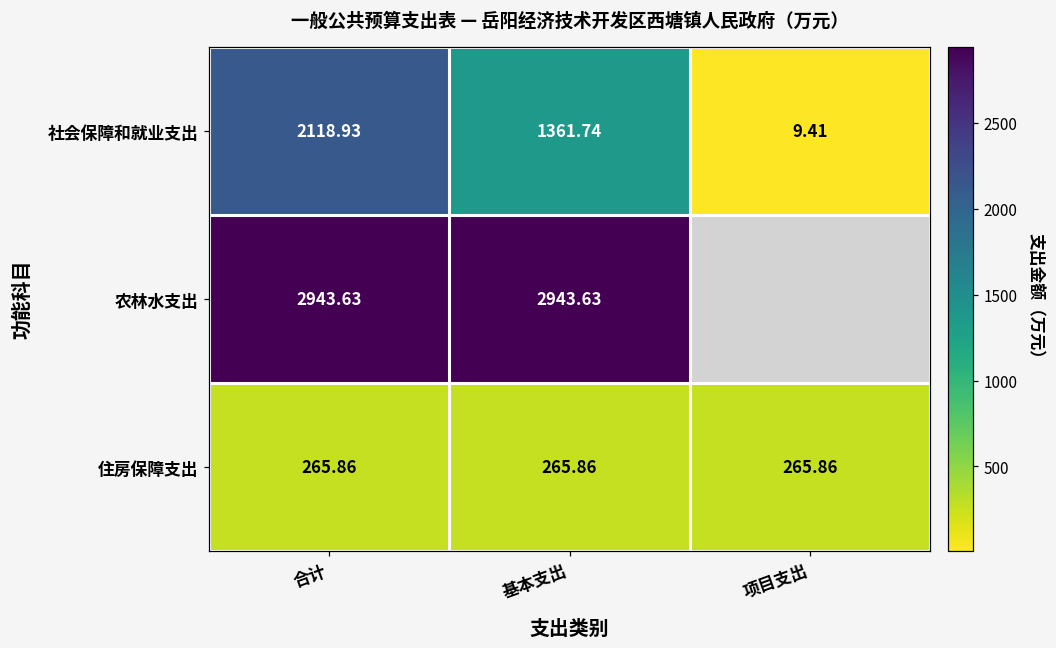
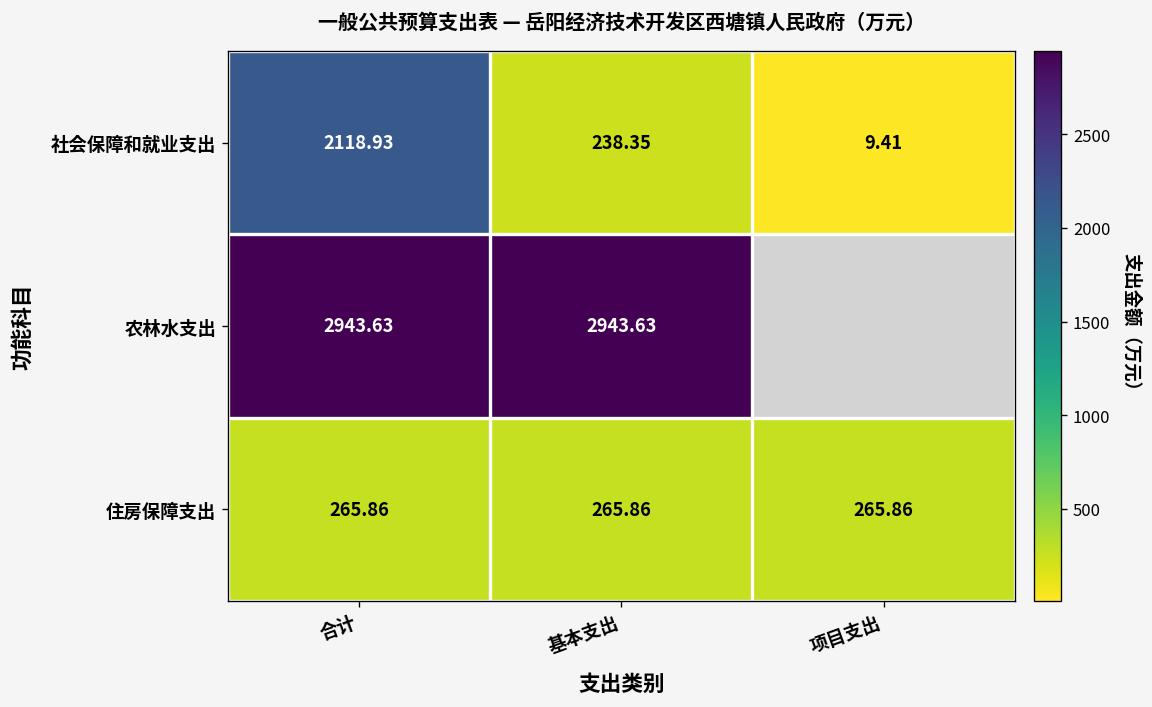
社会保障和就业支出, 基本支出: 1361.74 -> 238.35
